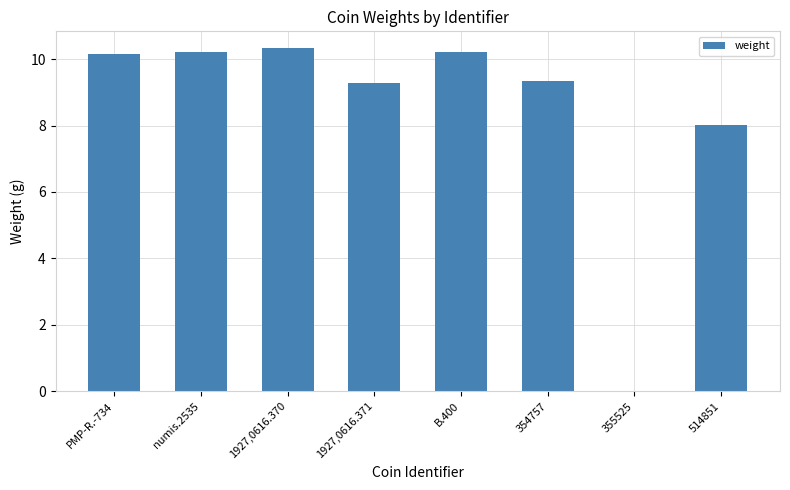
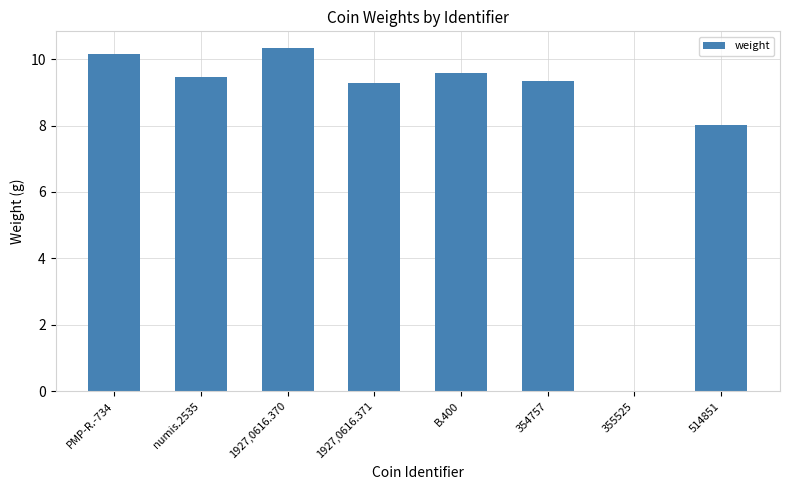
numis.2535: 10.2 -> 9.5
B.400: 10.2 -> 9.6
